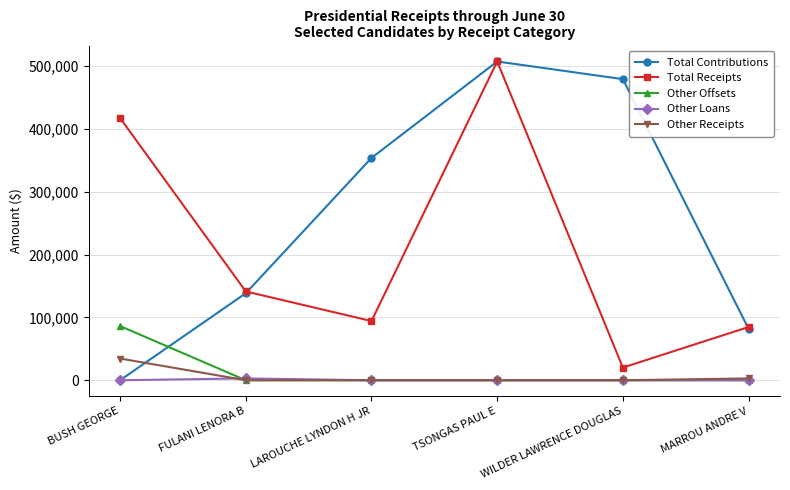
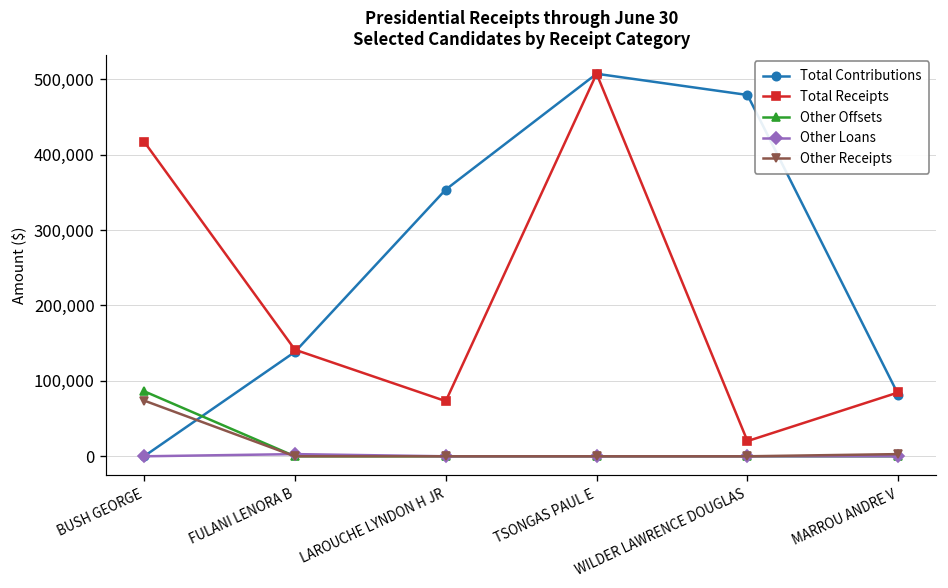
Other Receipts, BUSH GEORGE: 30,000 -> 70,000
Total Receipts, LAROUCHE LYNDON H JR: 90,000 -> 70,000
